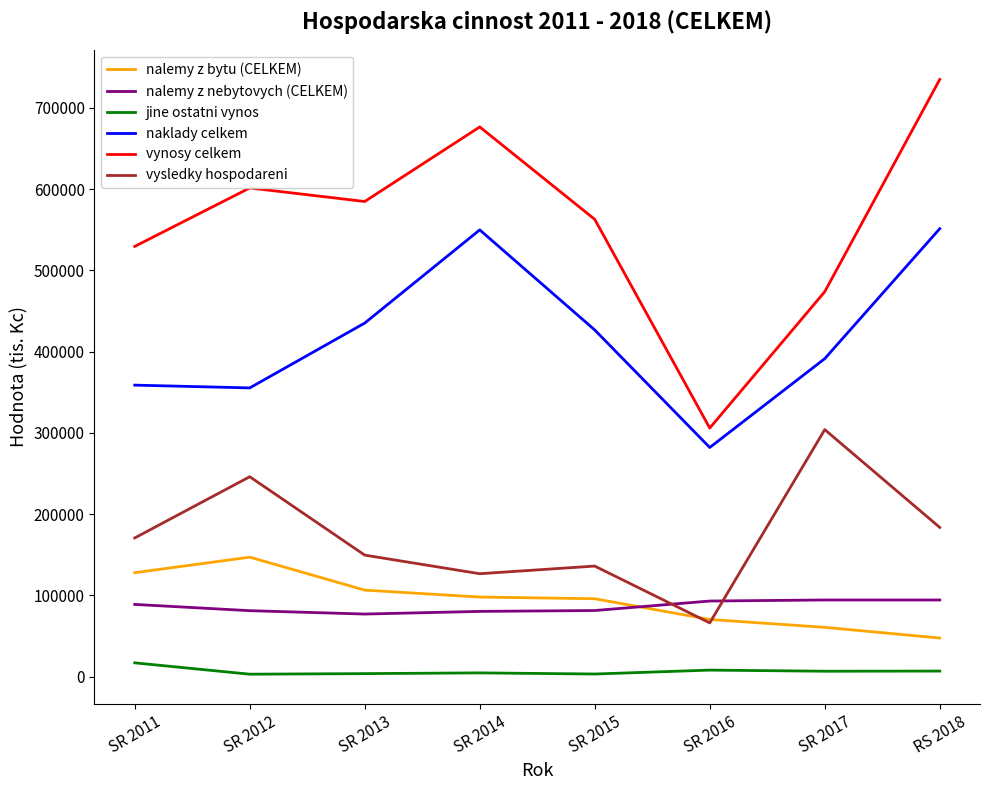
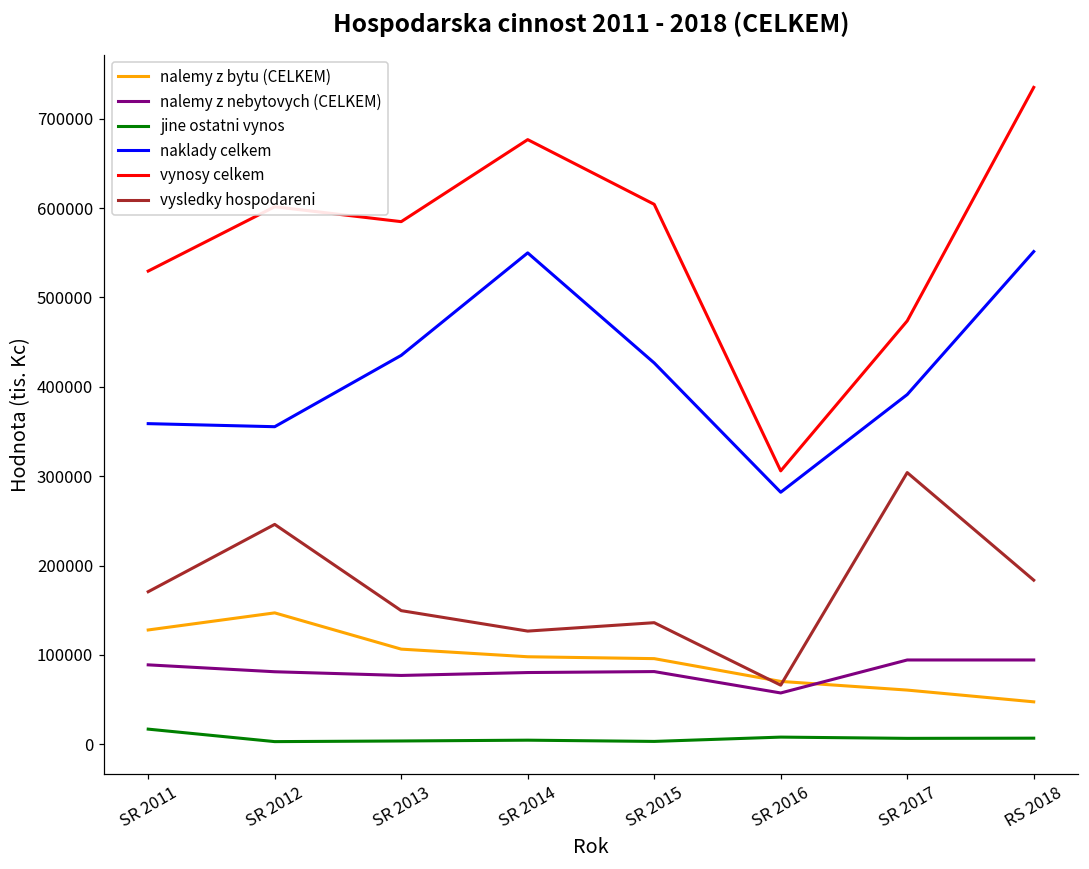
vynosy celkem, SR 2015: 560000 -> 600000
nalemy z nebytovych (CELKEM), SR 2016: 90000 -> 60000
